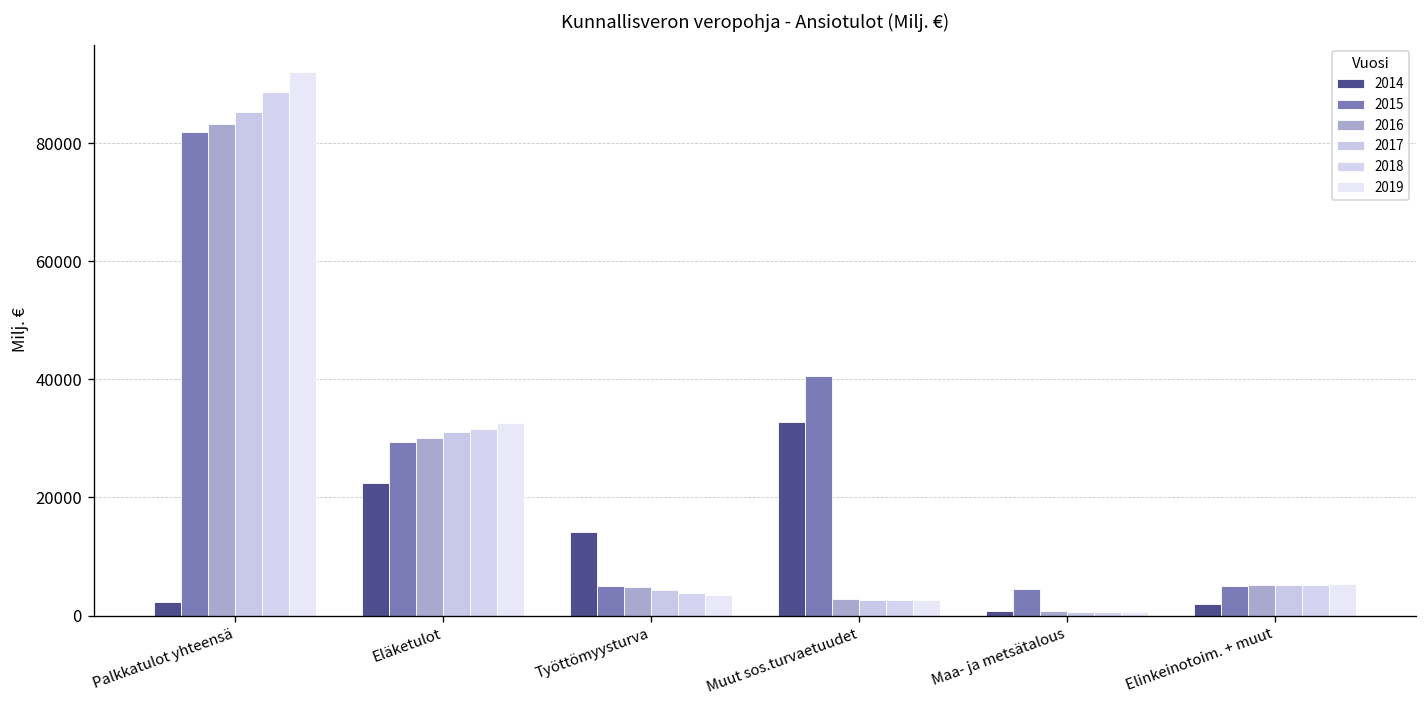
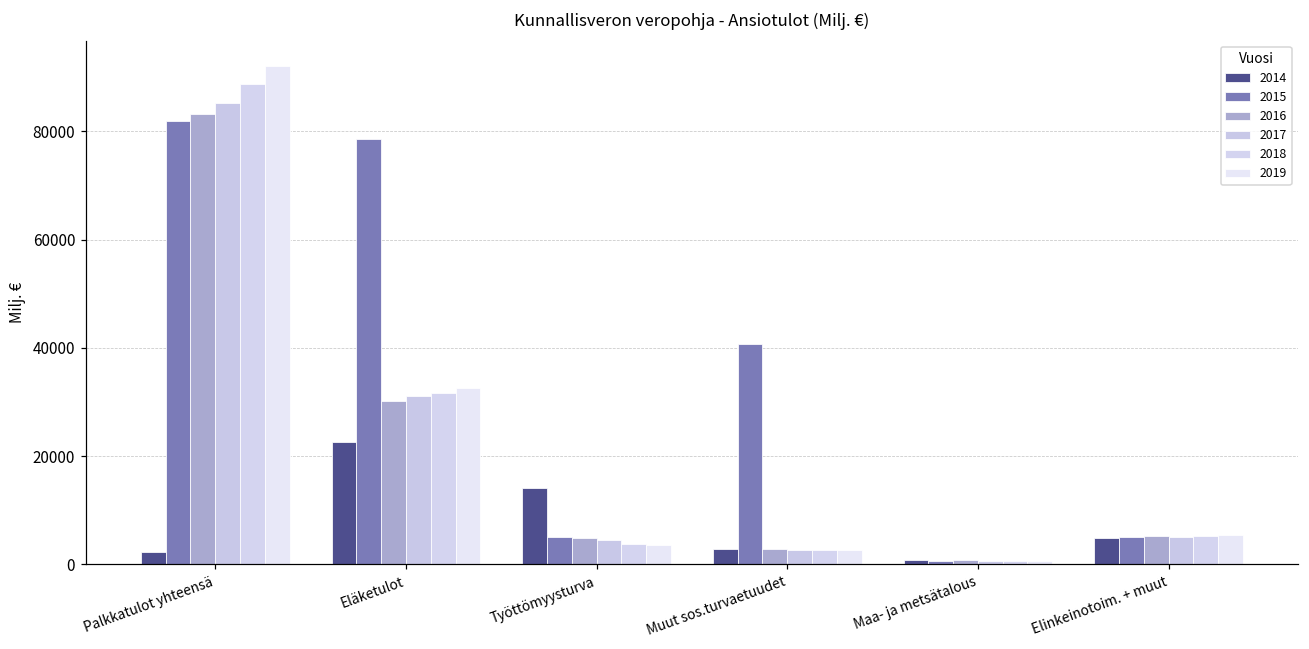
2015, Eläketulot: 29000 -> 79000
2014, Muut sos.turvaetuudet: 33000 -> 3000
2015, Maa- ja metsätalous: 4000 -> 1000
2014, Elinkeinotoim. + muut: 2000 -> 5000
